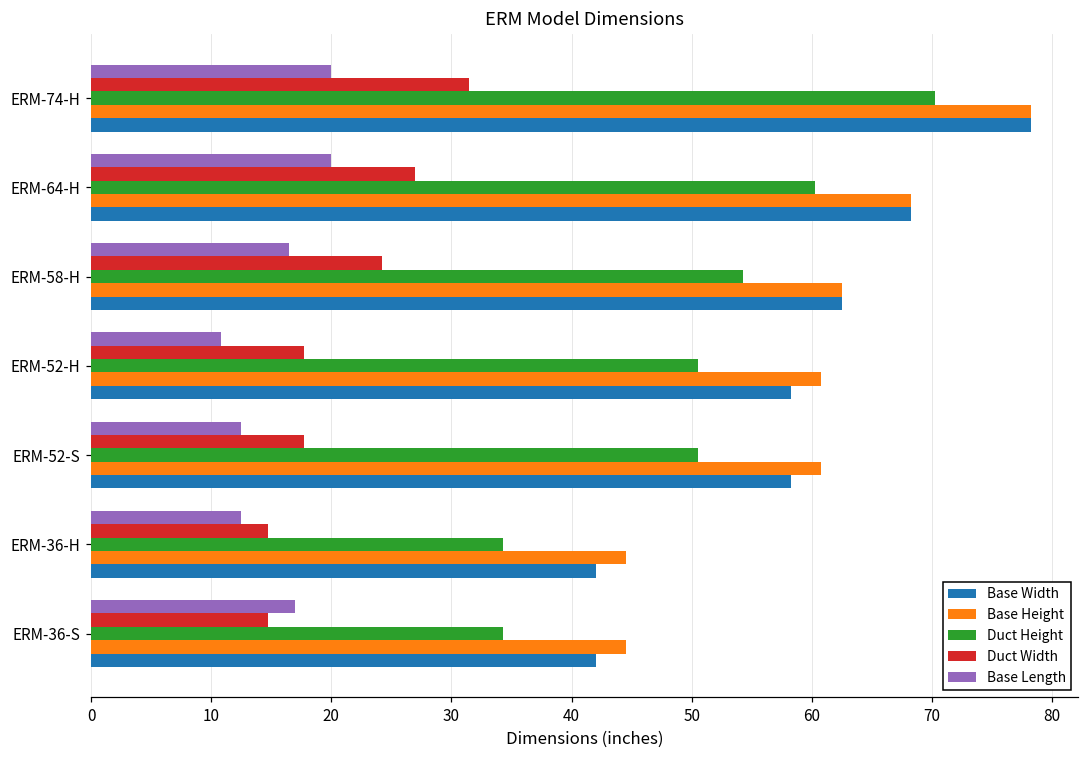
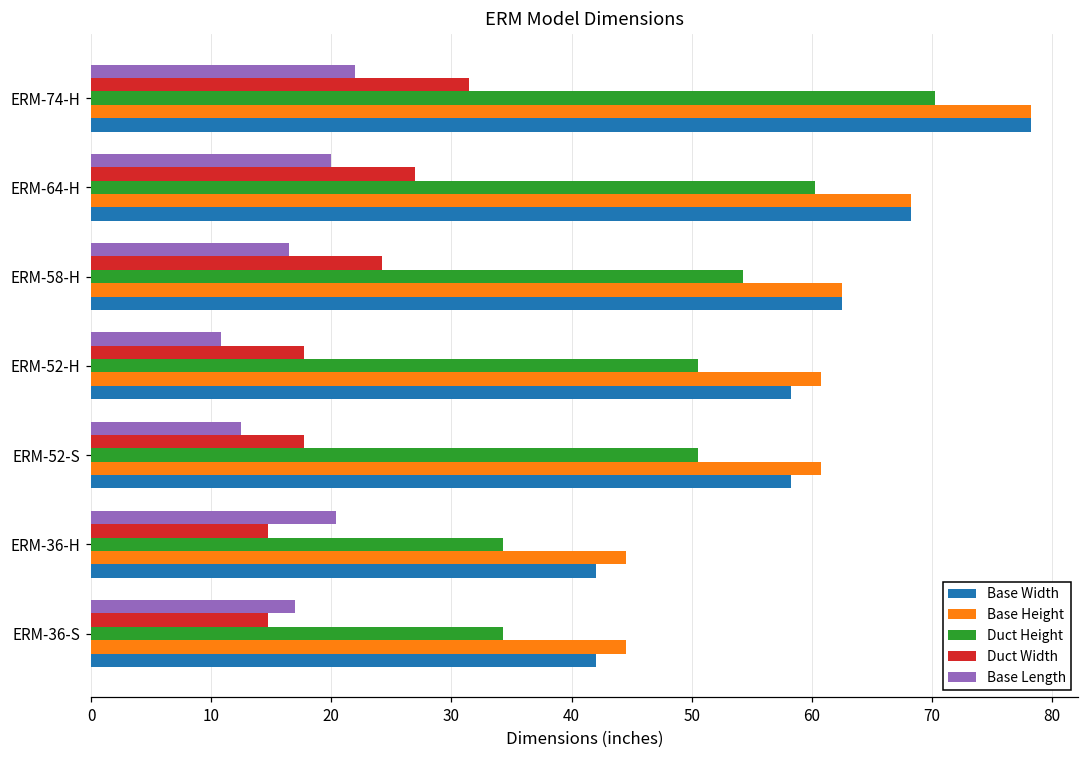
Base Length, ERM-74-H: 20 -> 22
Base Length, ERM-36-H: 12.5 -> 20.4
